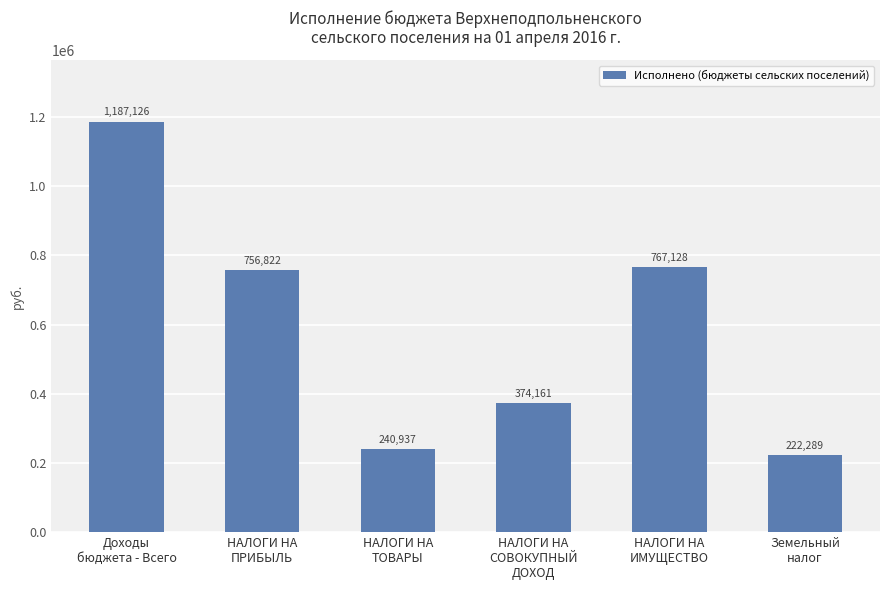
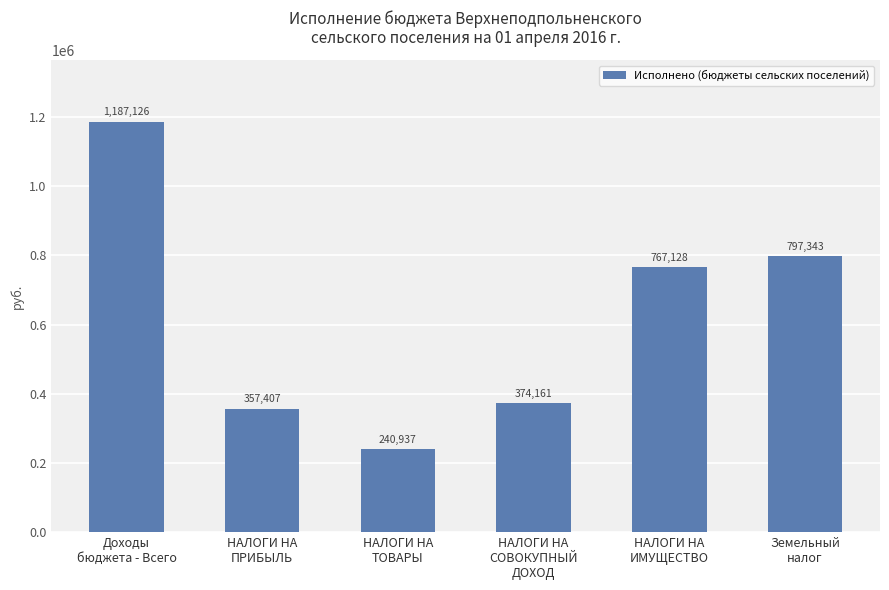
НАЛОГИ НА ПРИБЫЛЬ: 756,822 -> 357,407
Земельный налог: 222,289 -> 797,343
